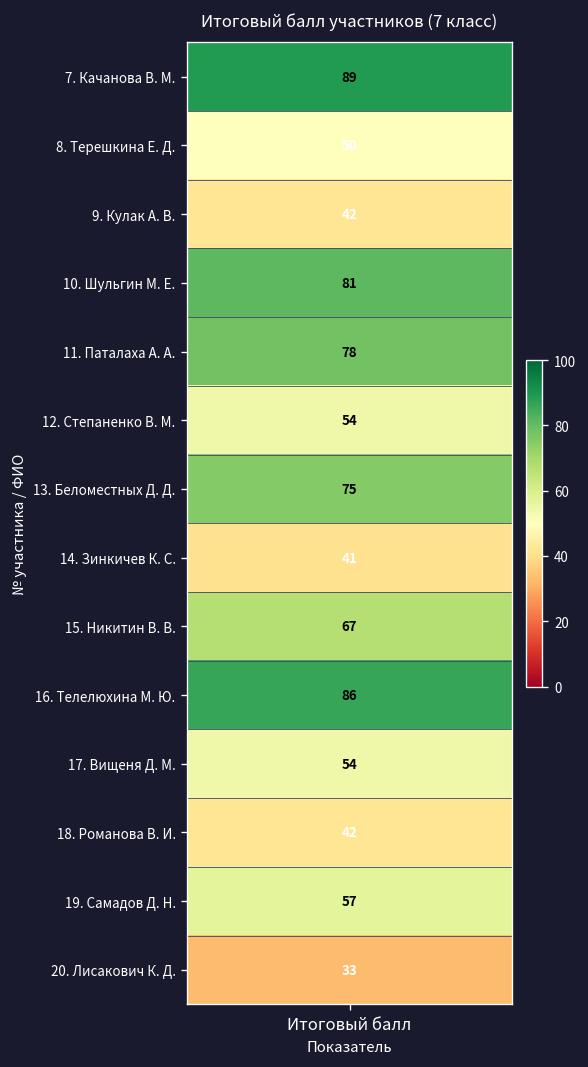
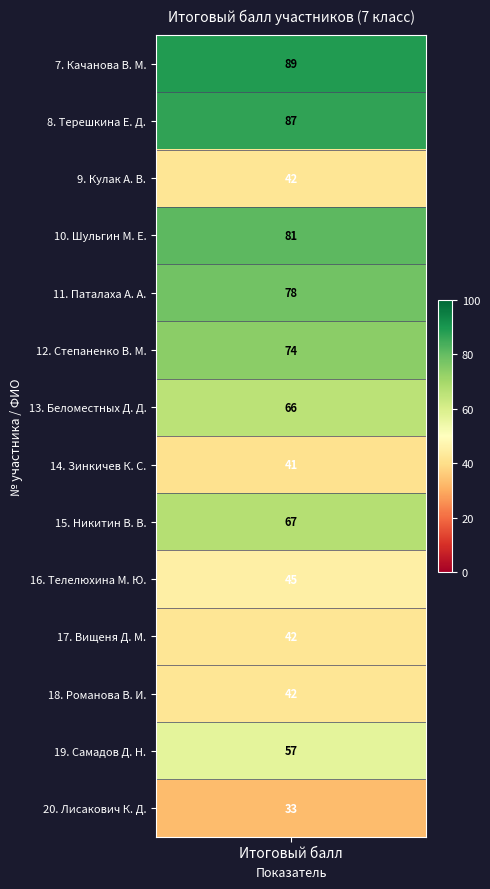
8. Терешкина Е. Д., Итоговый балл: 50 -> 87
12. Степаненко В. М., Итоговый балл: 54 -> 74
13. Беломестных Д. Д., Итоговый балл: 75 -> 66
16. Телелюхина М. Ю., Итоговый балл: 86 -> 45
17. Вищеня Д. М., Итоговый балл: 54 -> 42
